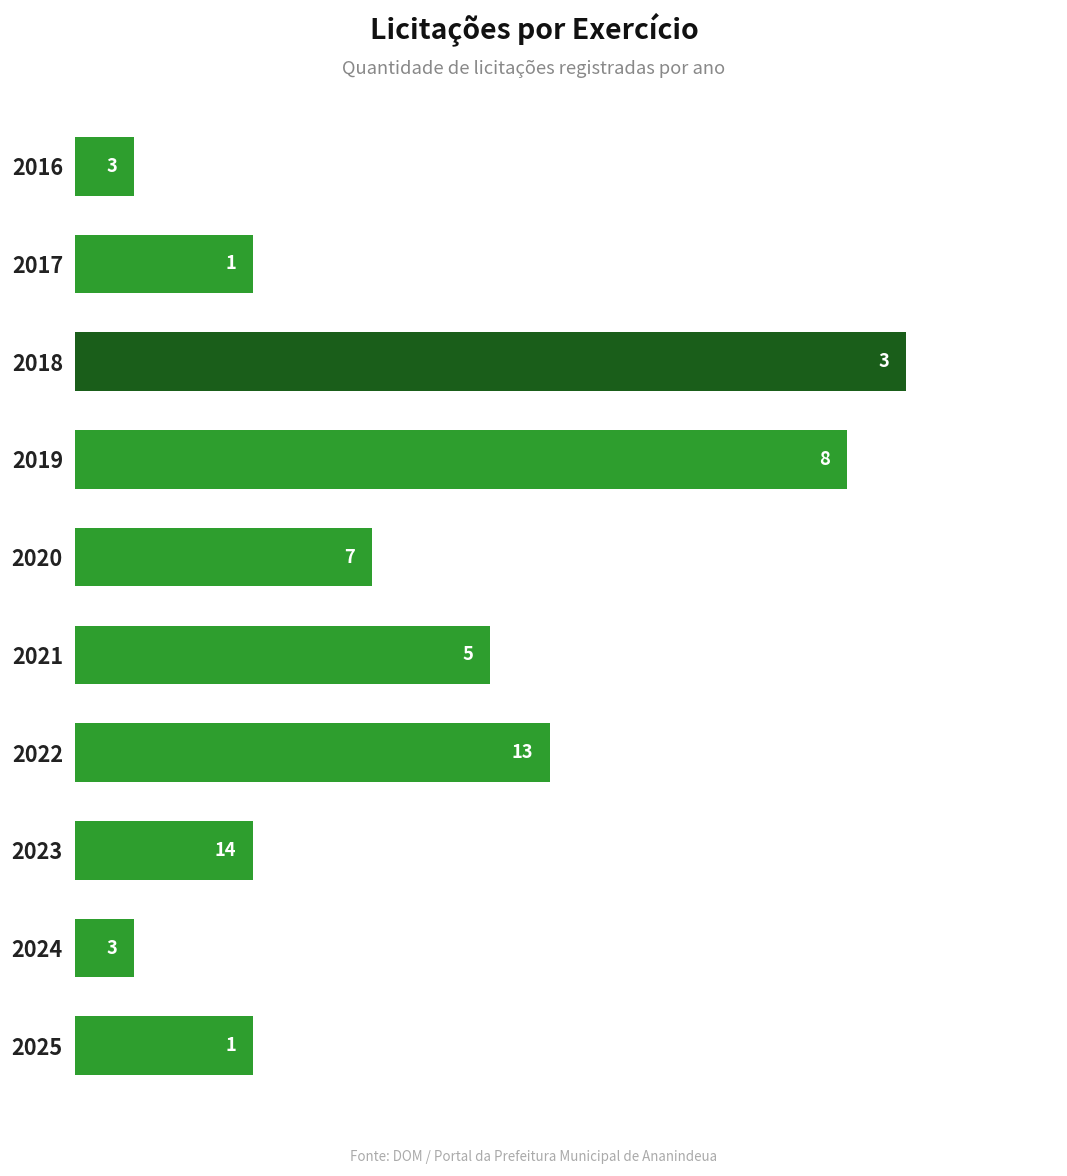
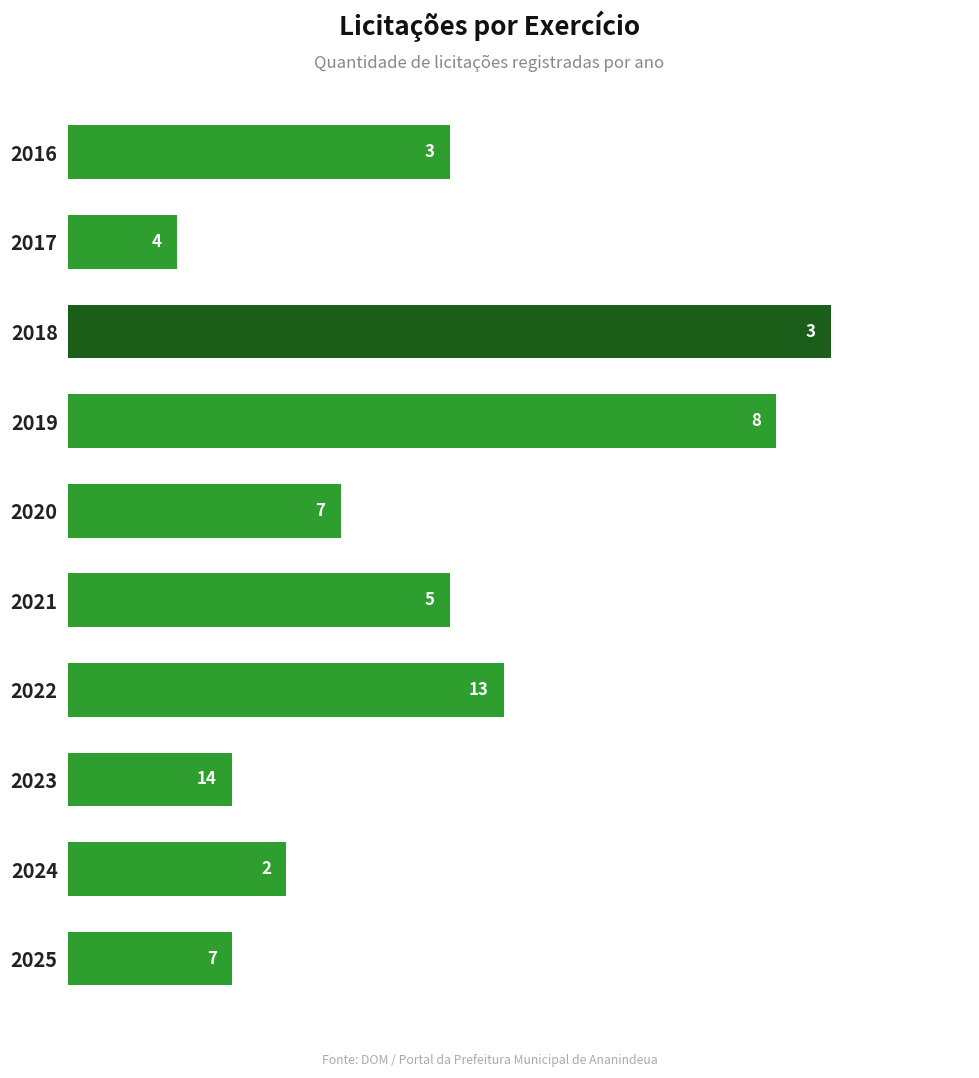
2016: 1 -> 7
2017: 3 -> 2
2024: 1 -> 4
